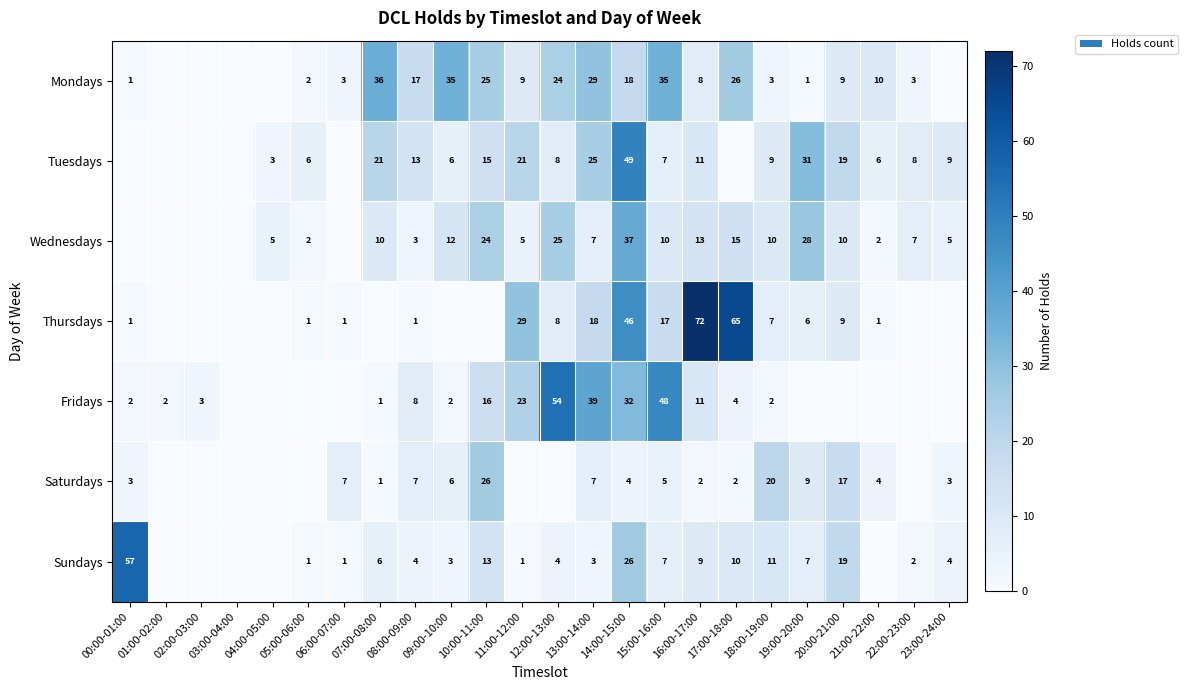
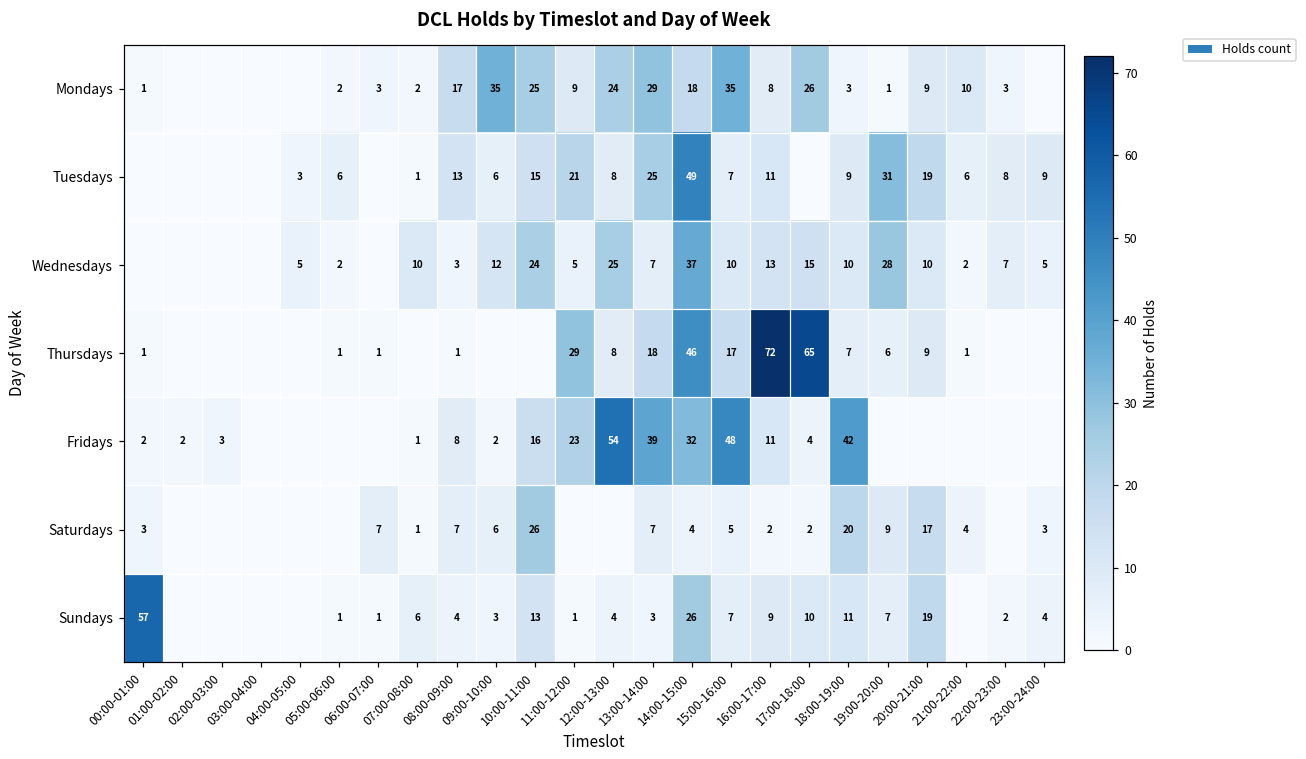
Mondays, 07:00-08:00: 36 -> 2
Tuesdays, 07:00-08:00: 21 -> 1
Fridays, 18:00-19:00: 2 -> 42
